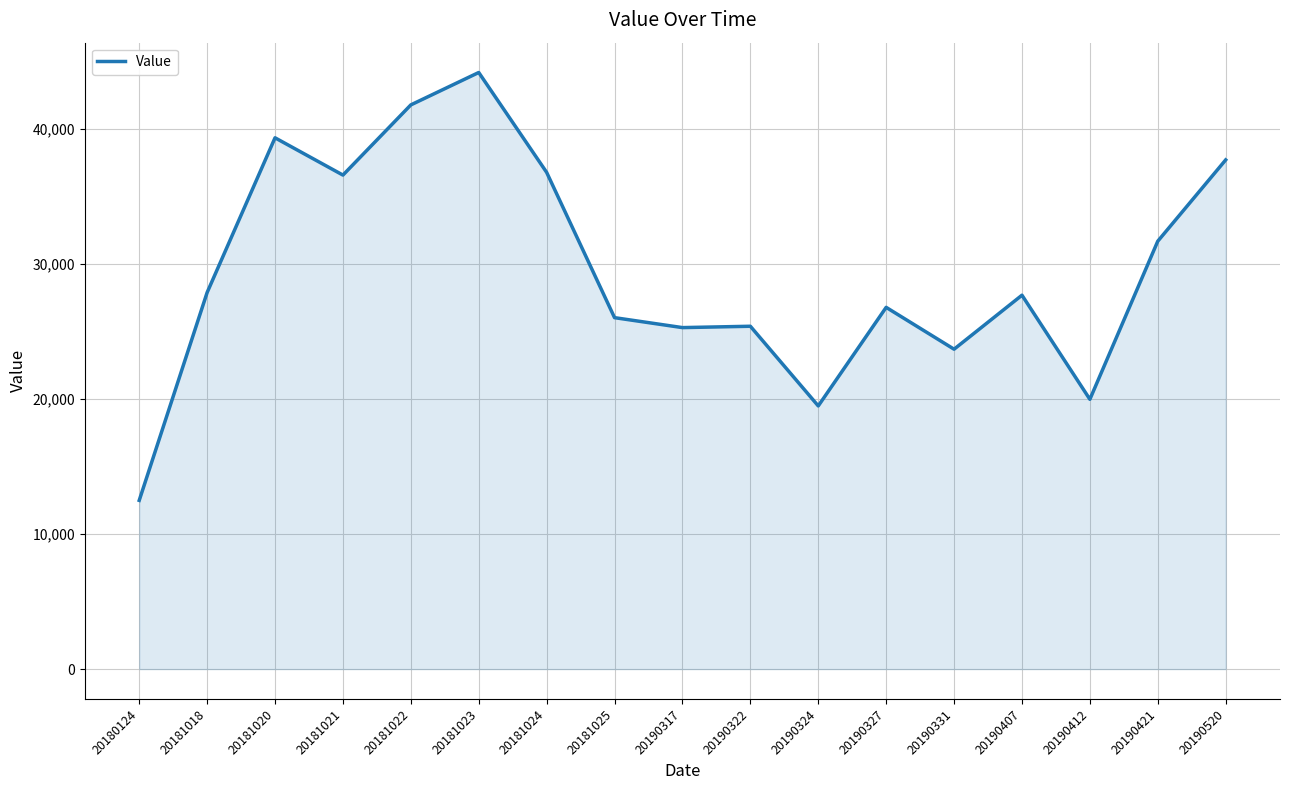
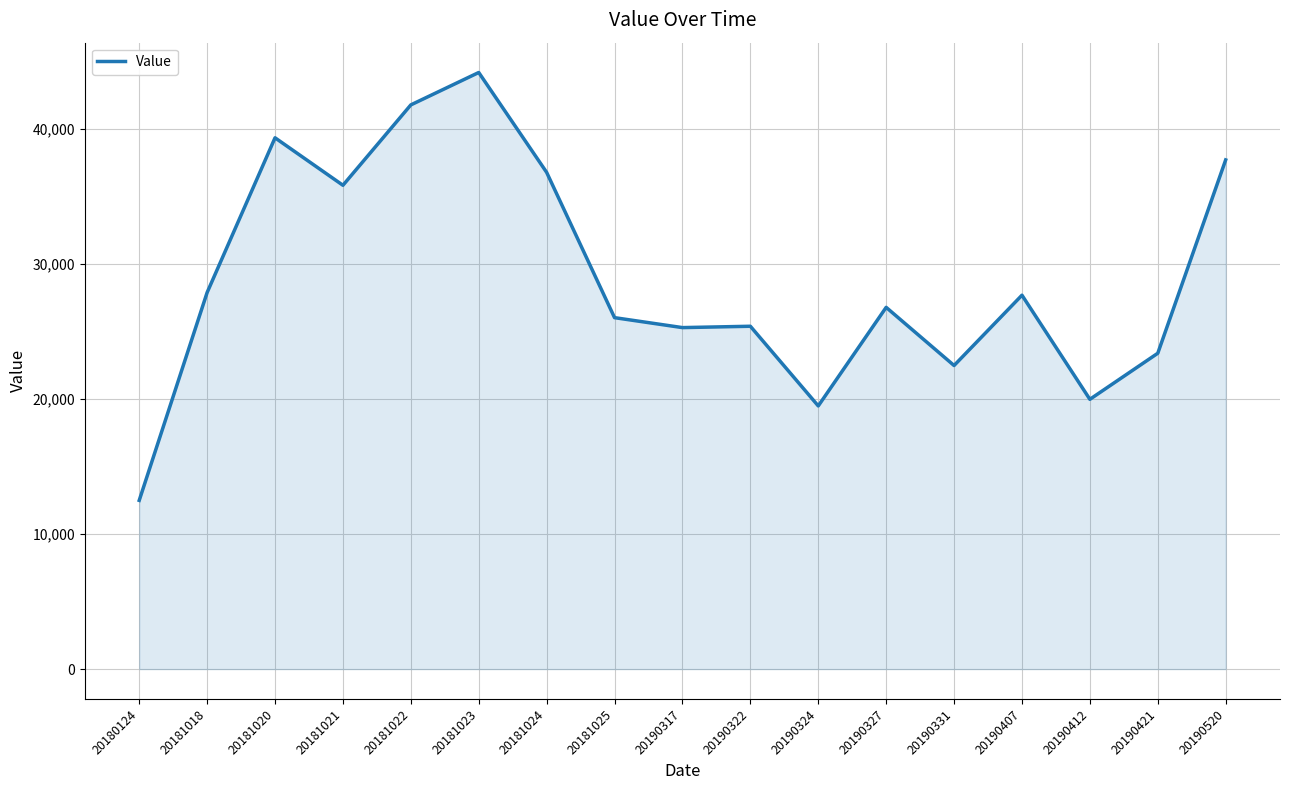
20181021: 36,600 -> 35,800
20190331: 23,700 -> 22,500
20190421: 31,700 -> 23,400
